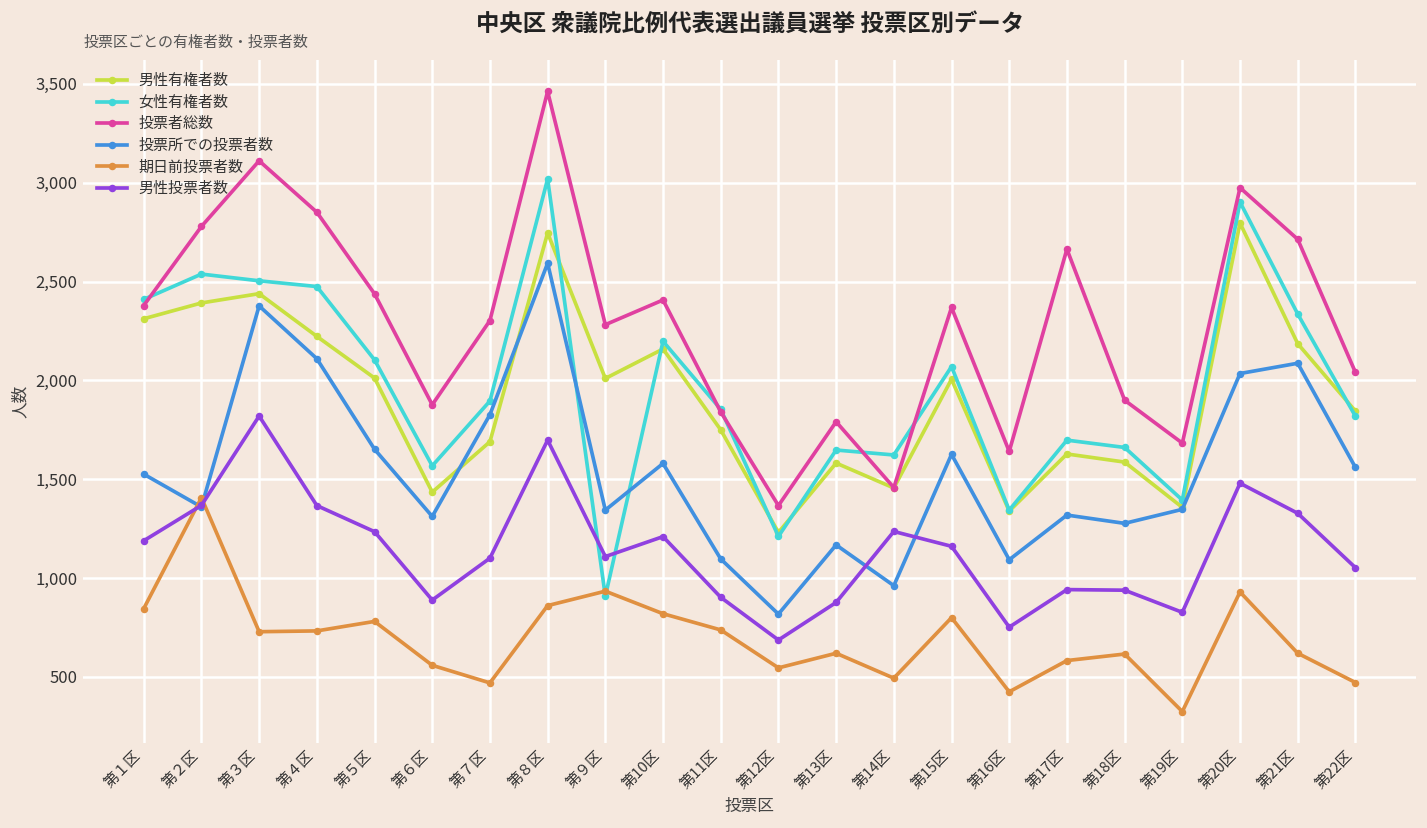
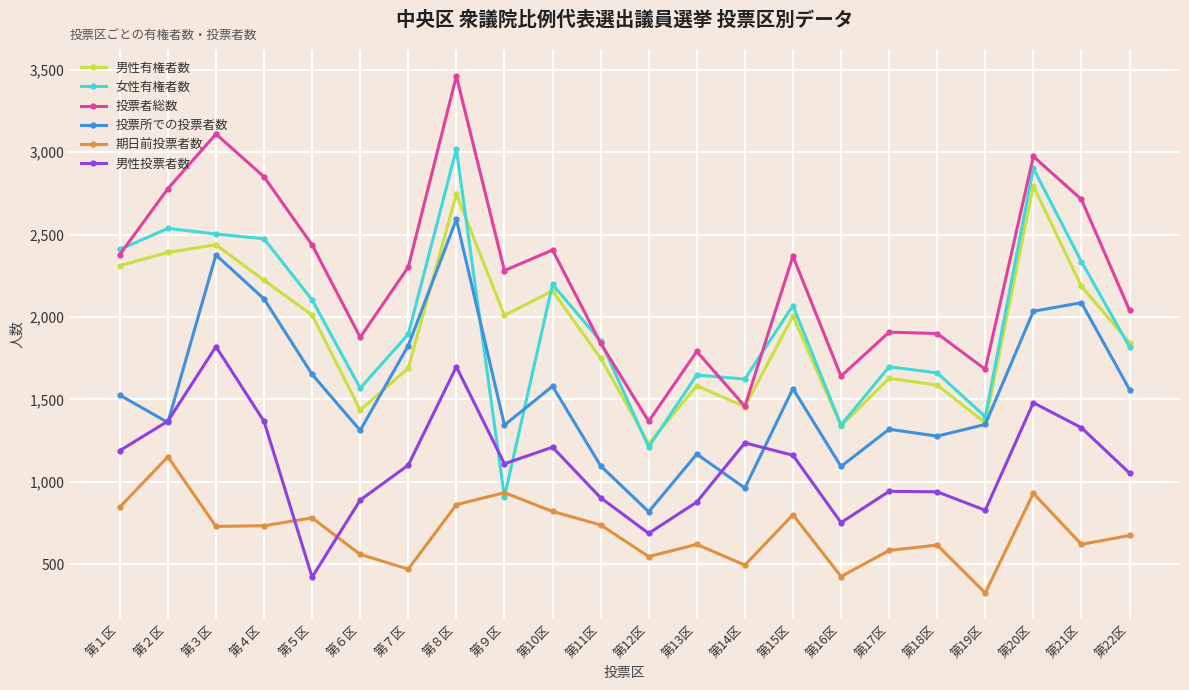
期日前投票者数, 第２区: 1,410 -> 1,150
男性投票者数, 第５区: 1,240 -> 420
投票所での投票者数, 第15区: 1,630 -> 1,570
投票者総数, 第17区: 2,660 -> 1,910
期日前投票者数, 第22区: 470 -> 670
